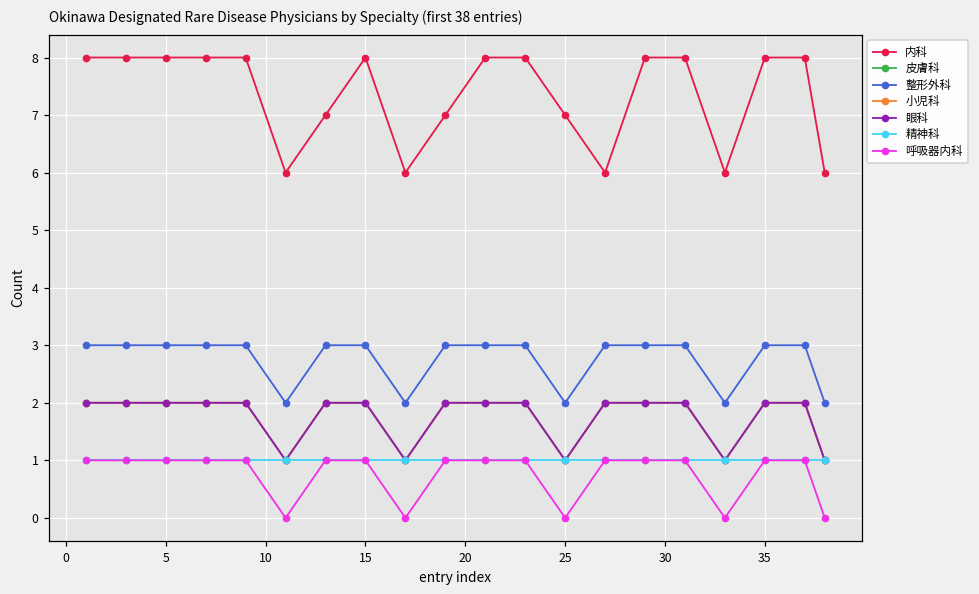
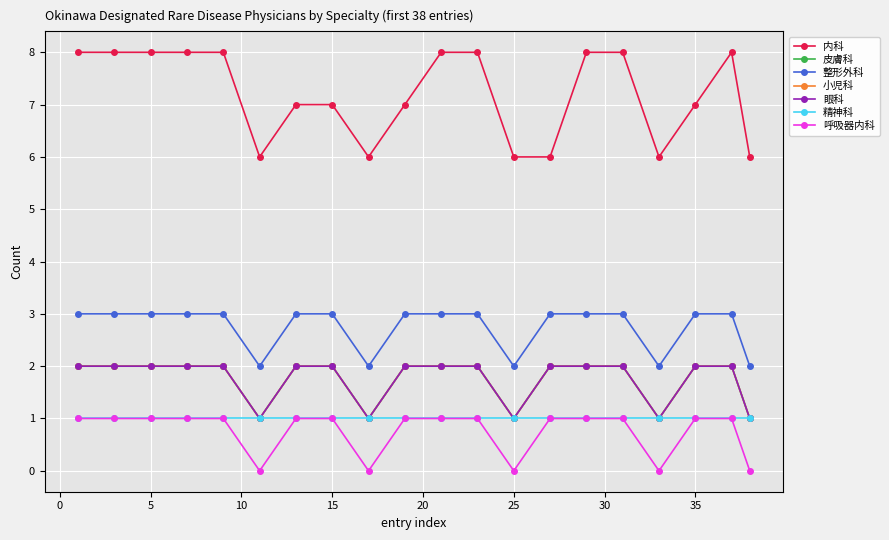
内科, 15: 8 -> 7
内科, 25: 7 -> 6
内科, 35: 8 -> 7
